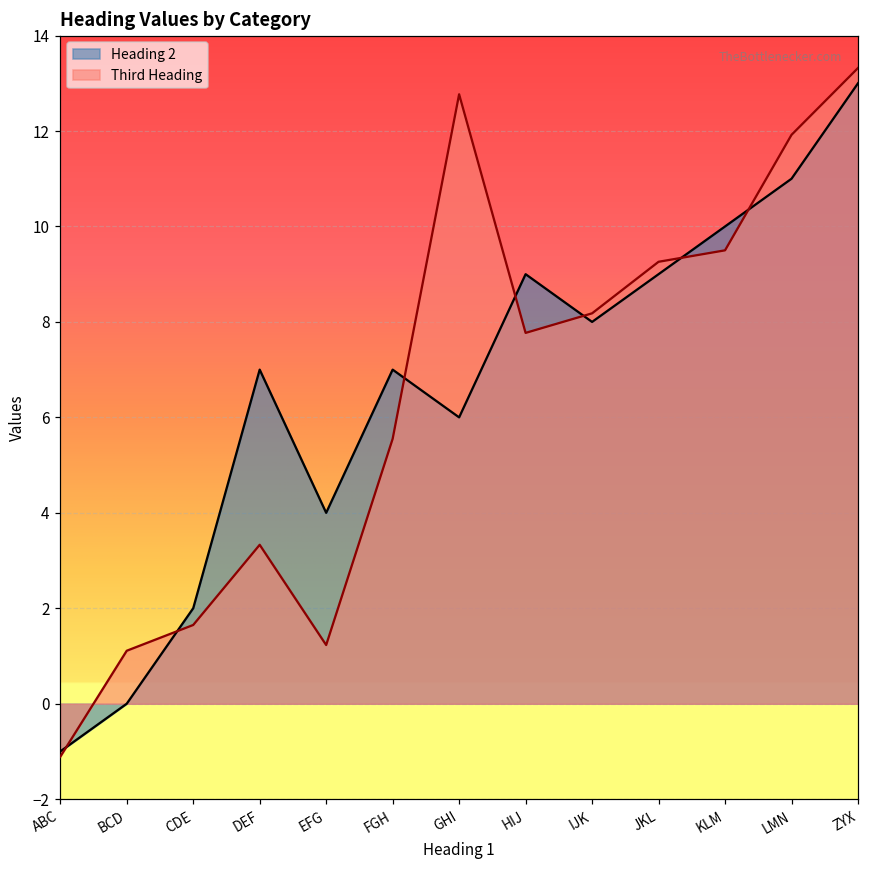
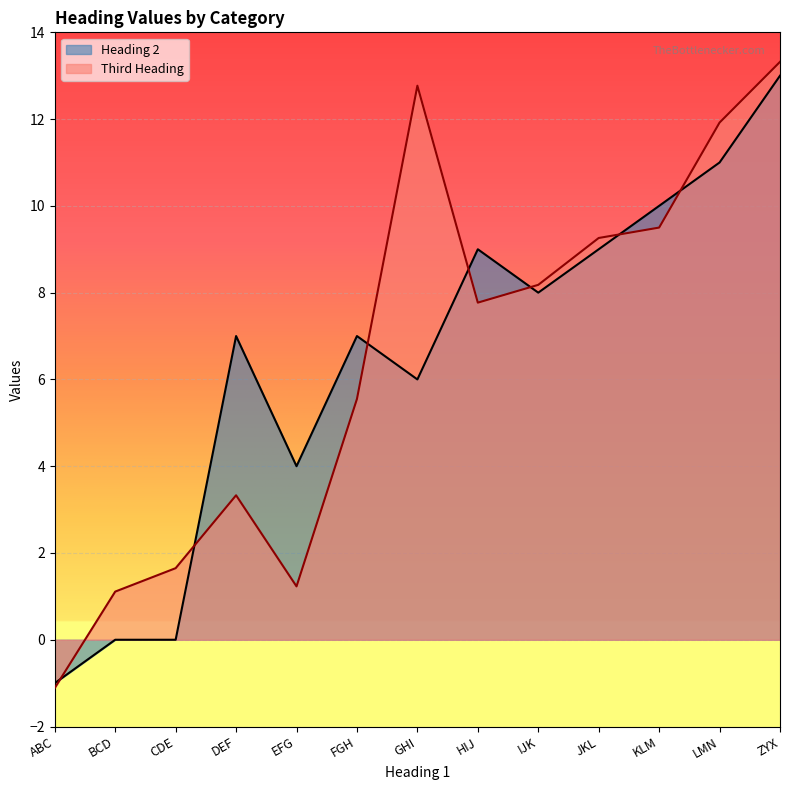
Heading 2, CDE: 2 -> 0
